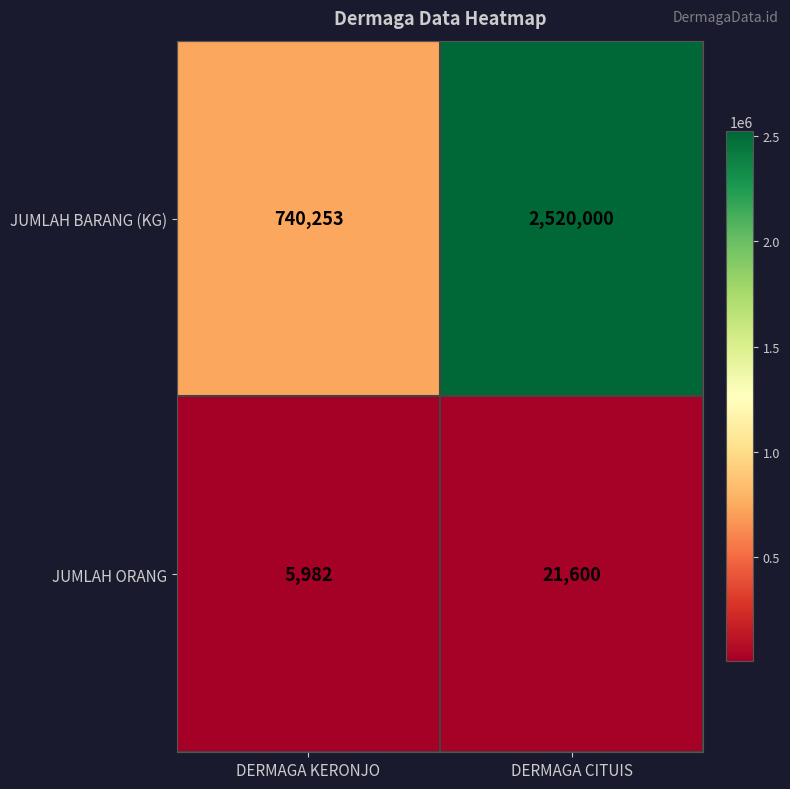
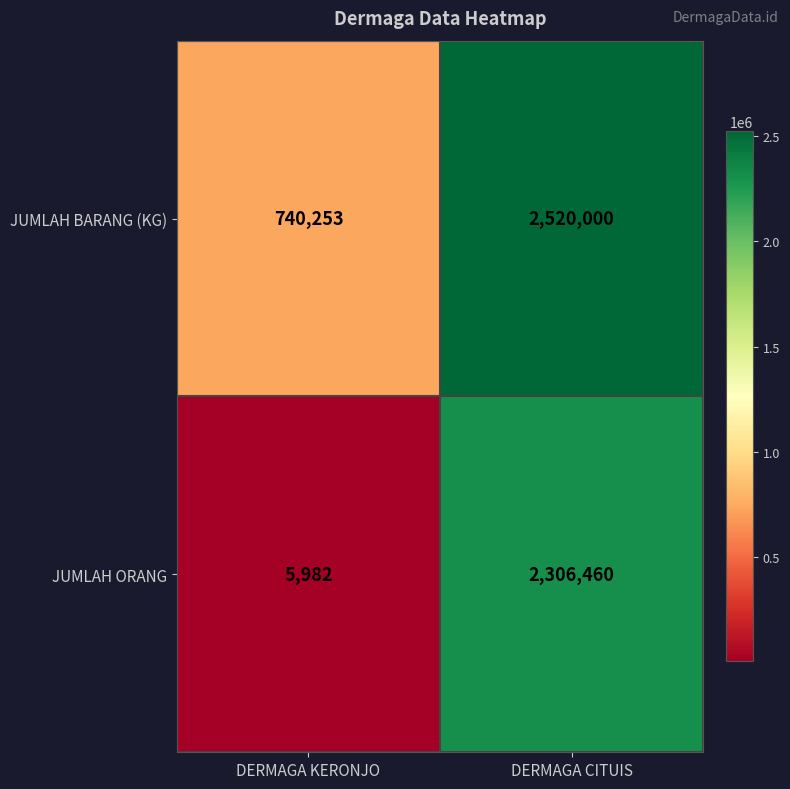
JUMLAH ORANG, DERMAGA CITUIS: 21,600 -> 2,306,460
